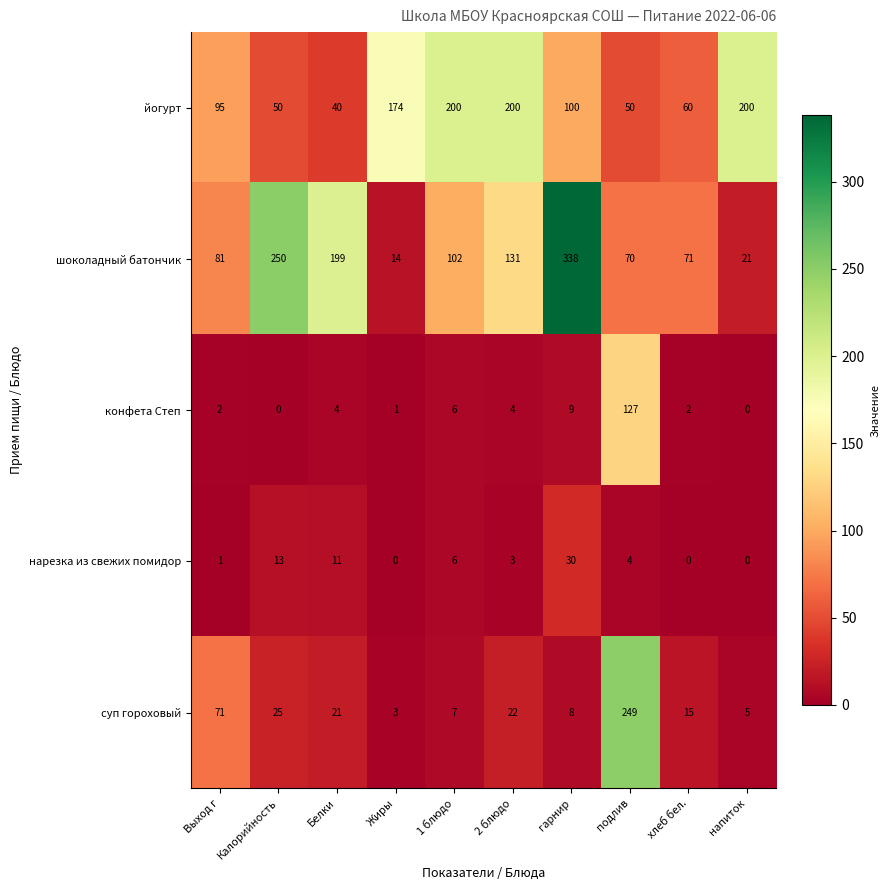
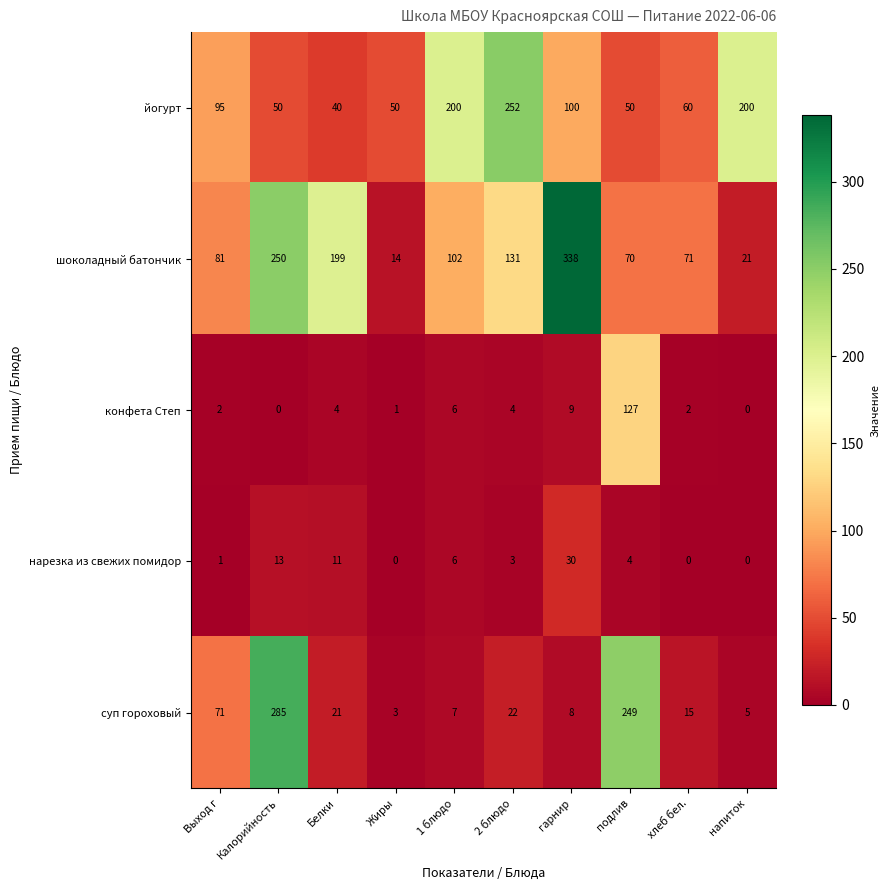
йогурт, Жиры: 174 -> 50
йогурт, 2 блюдо: 200 -> 252
суп гороховый, Калорийность: 25 -> 285
